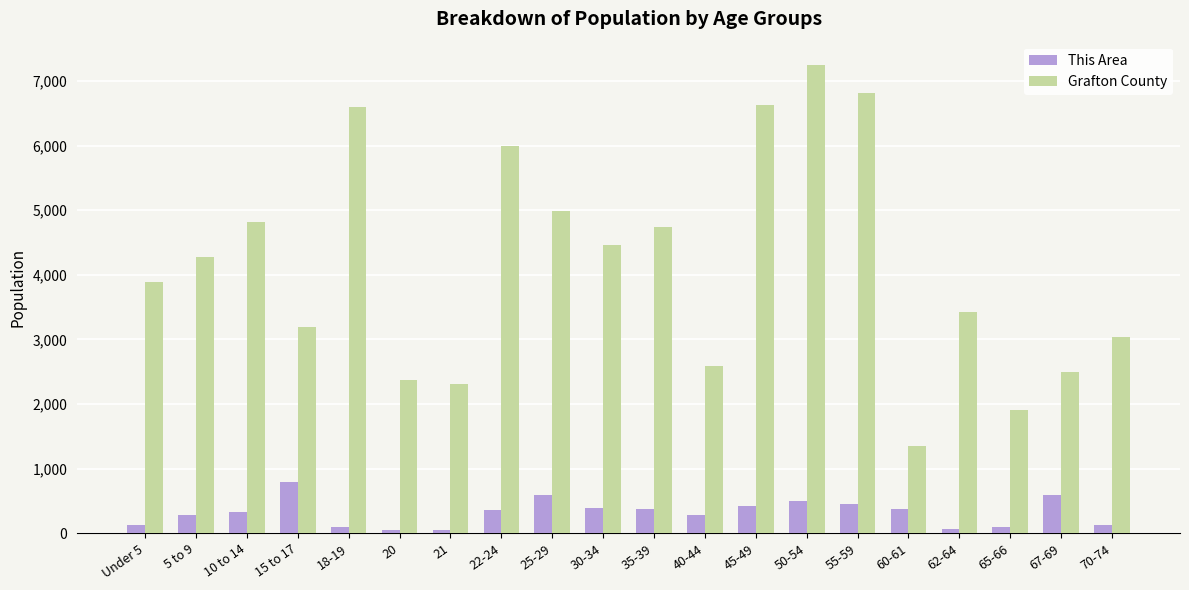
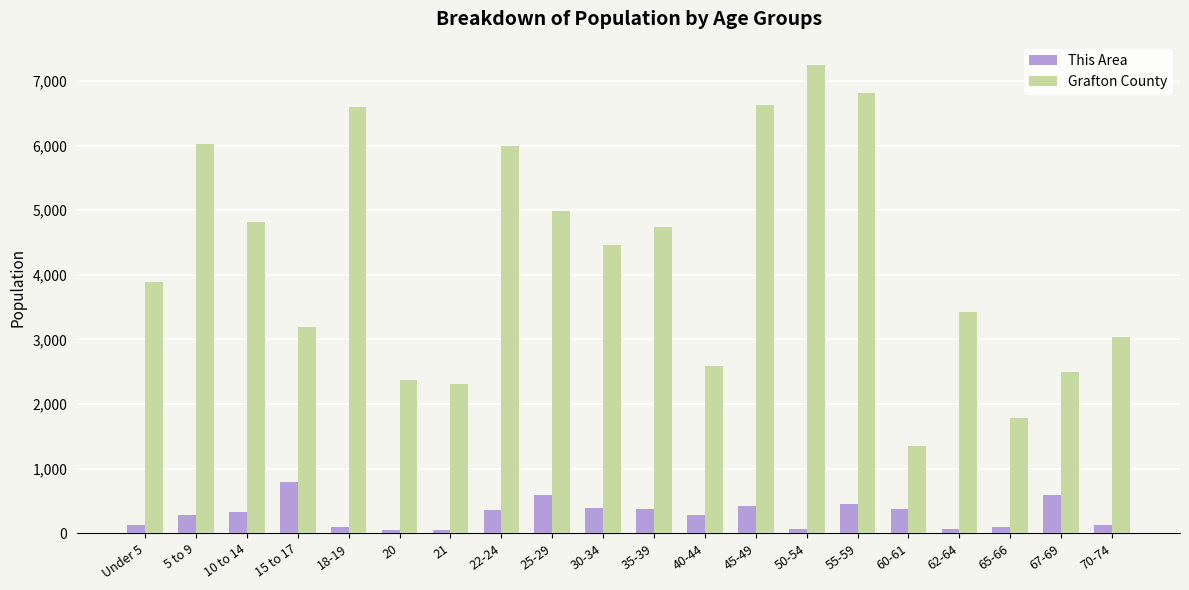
Grafton County, 5 to 9: 4,300 -> 6,000
This Area, 50-54: 500 -> 100
Grafton County, 65-66: 1,900 -> 1,800
